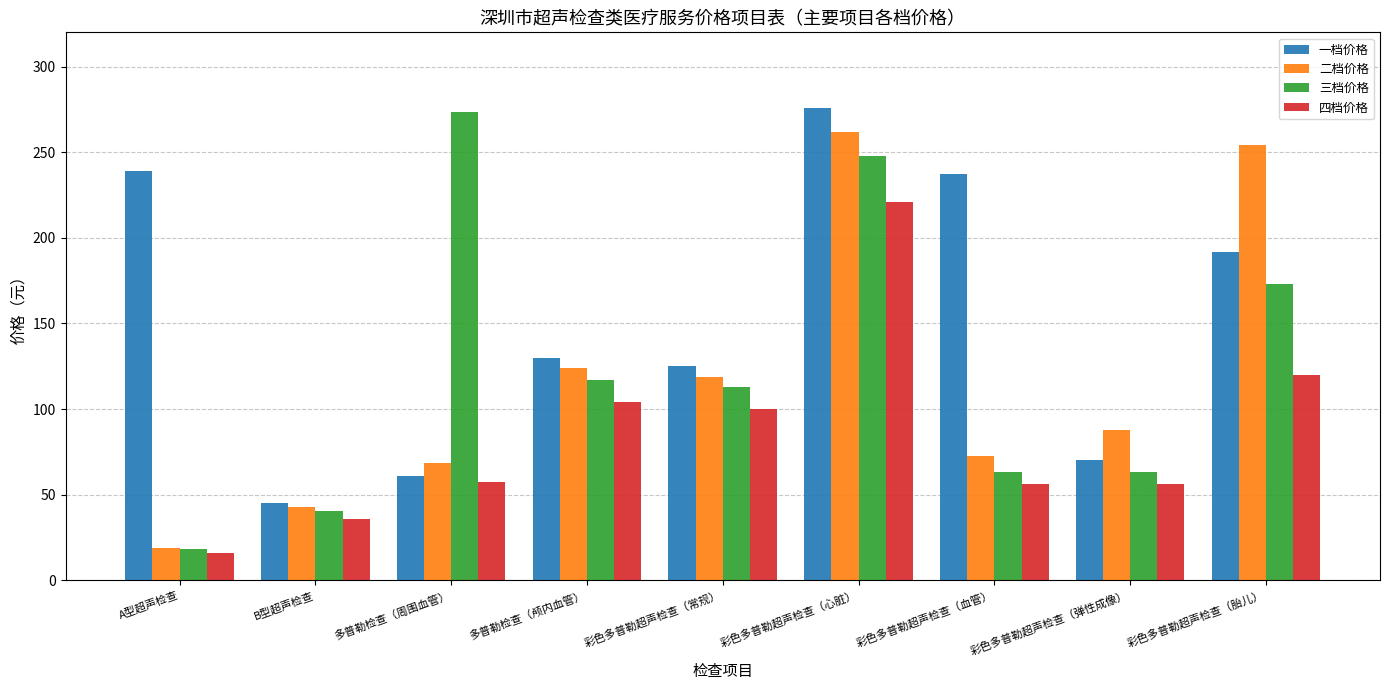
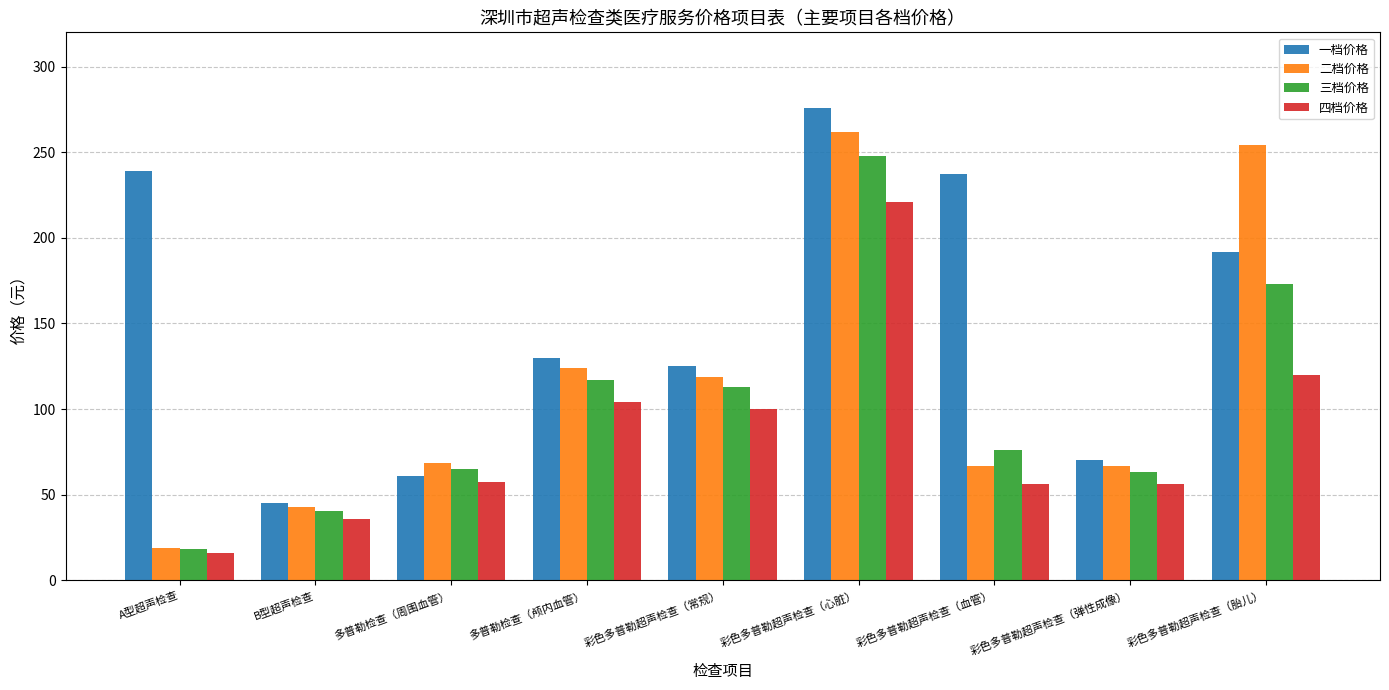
三档价格, 多普勒检查（周围血管）: 274 -> 65
二档价格, 彩色多普勒超声检查（血管）: 72 -> 67
三档价格, 彩色多普勒超声检查（血管）: 63 -> 76
二档价格, 彩色多普勒超声检查（弹性成像）: 88 -> 67
